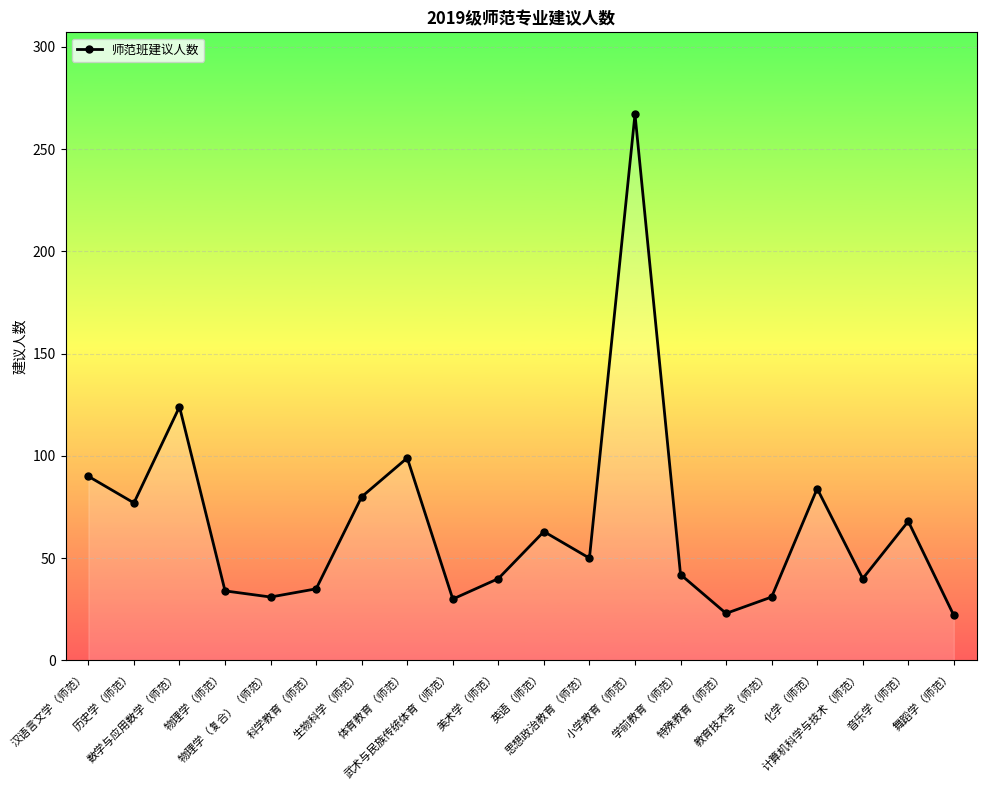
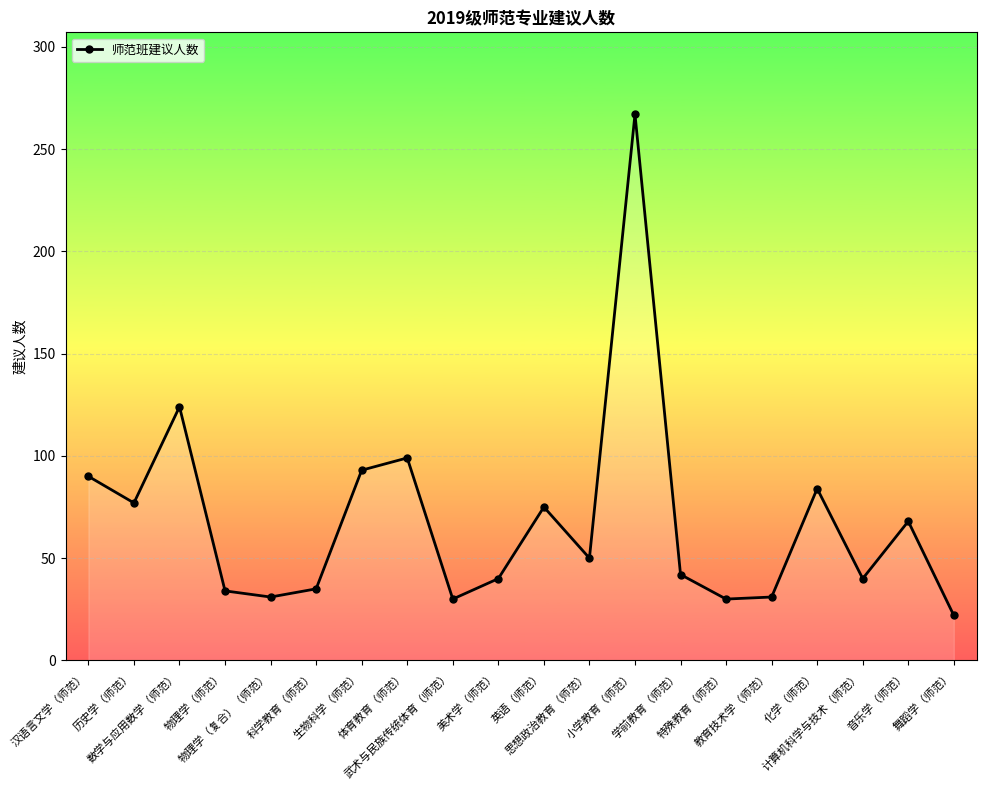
生物科学（师范）: 80 -> 93
英语（师范）: 63 -> 75
特殊教育（师范）: 23 -> 30
